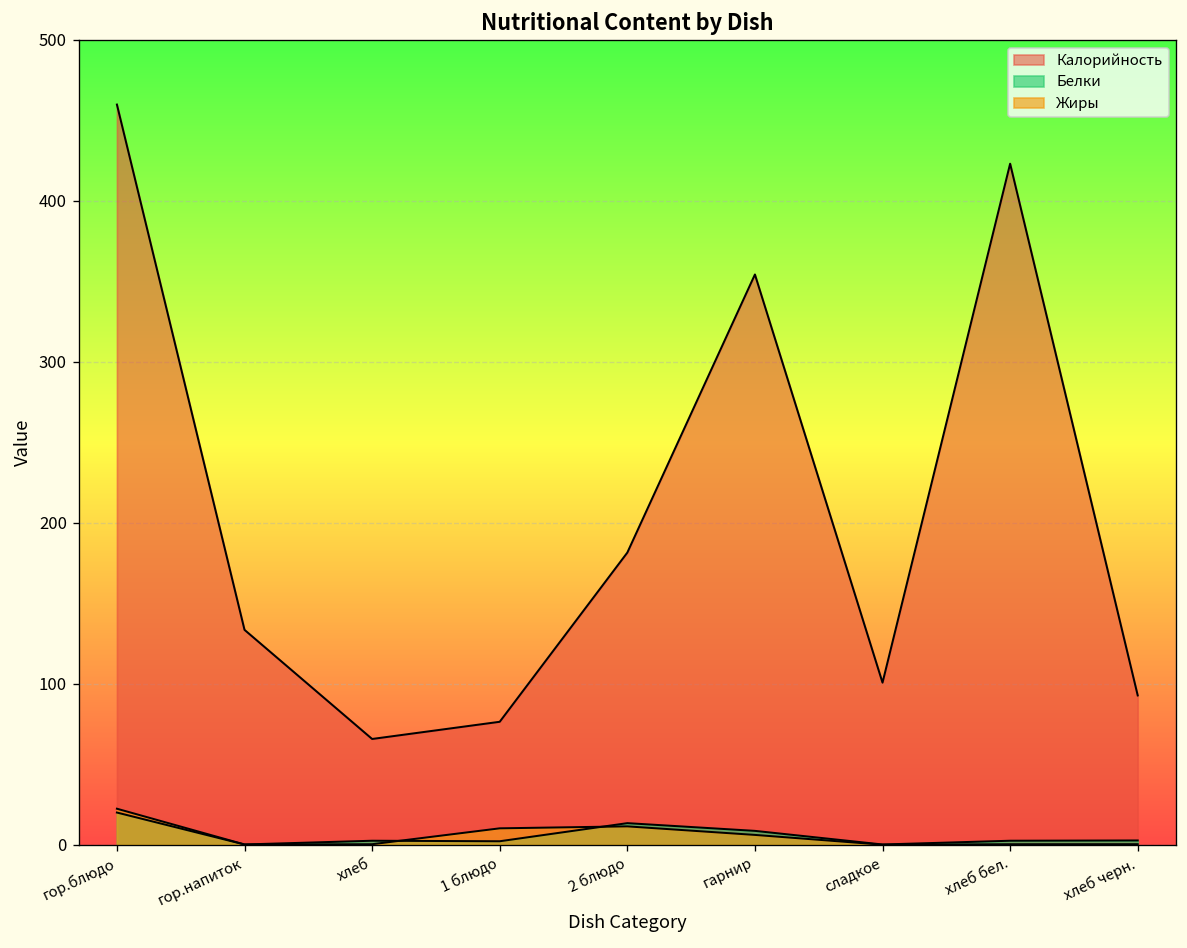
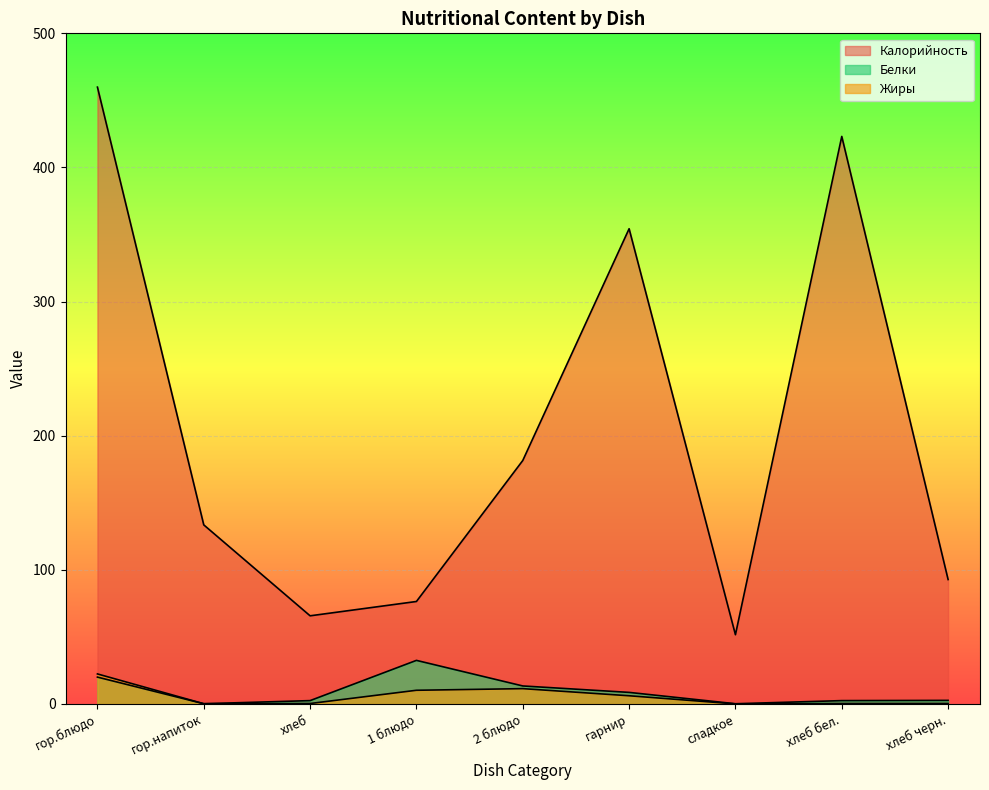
Белки, 1 блюдо: 2 -> 32
Калорийность, сладкое: 101 -> 52
